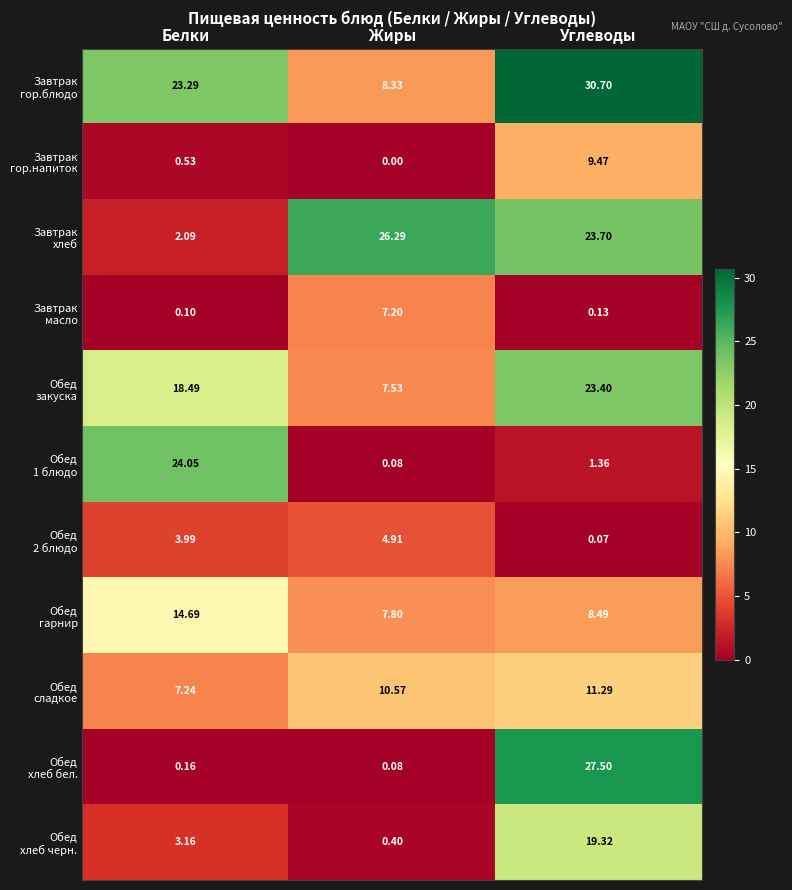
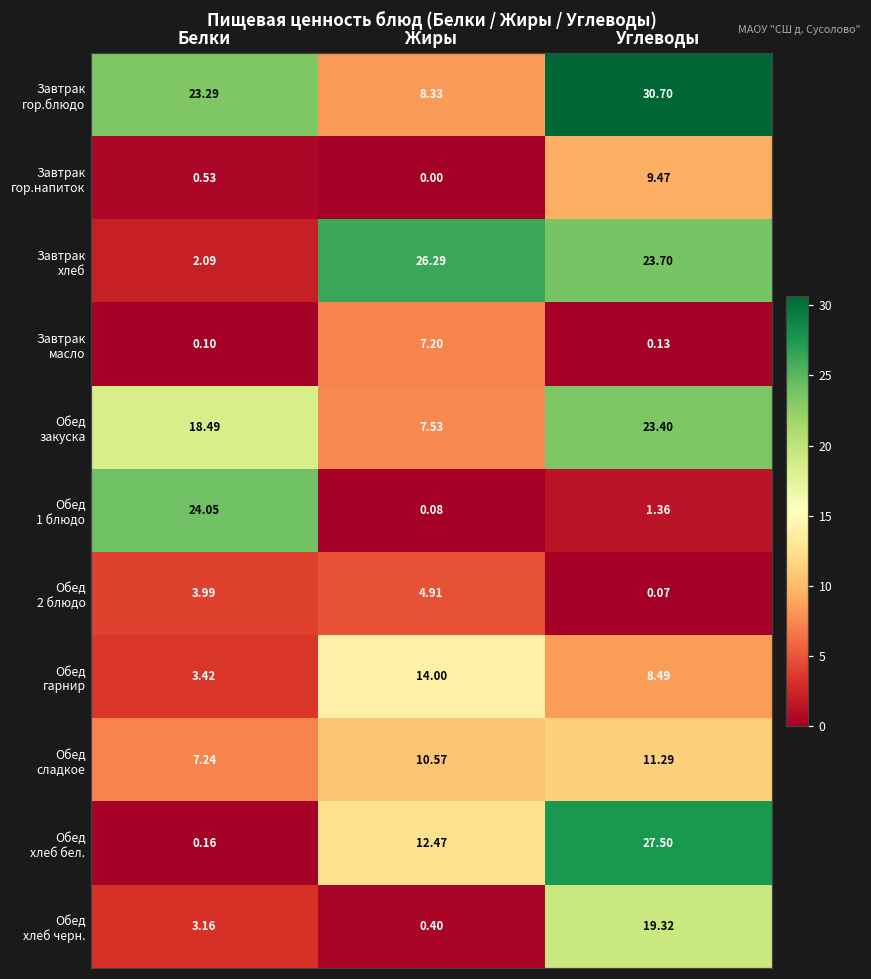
Обед гарнир, Белки: 14.69 -> 3.42
Обед гарнир, Жиры: 7.80 -> 14.00
Обед хлеб бел., Жиры: 0.08 -> 12.47
